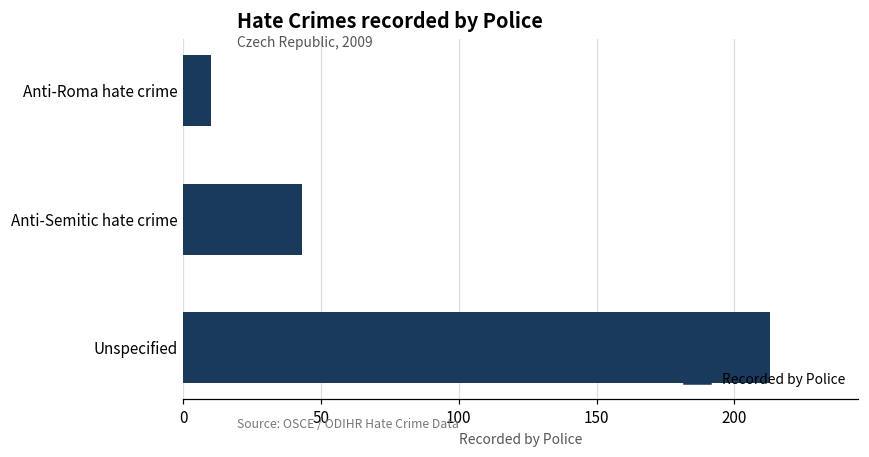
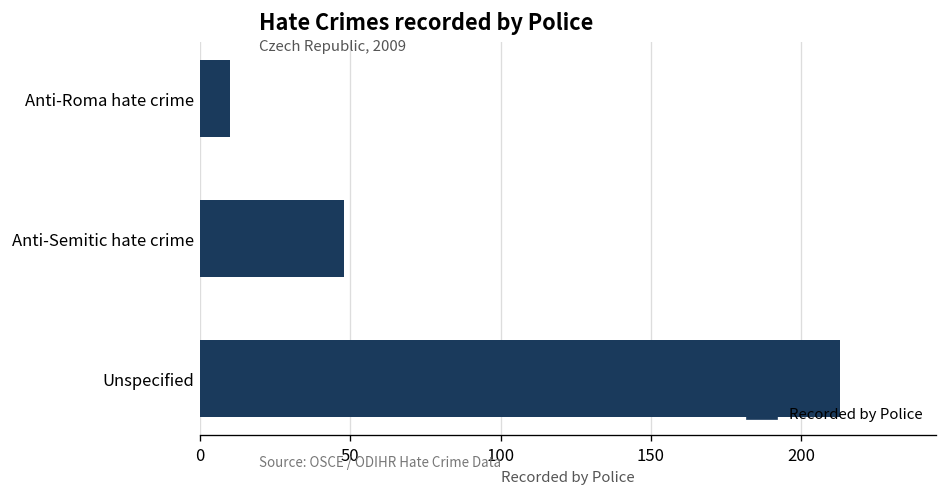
Anti-Semitic hate crime: 43 -> 48
